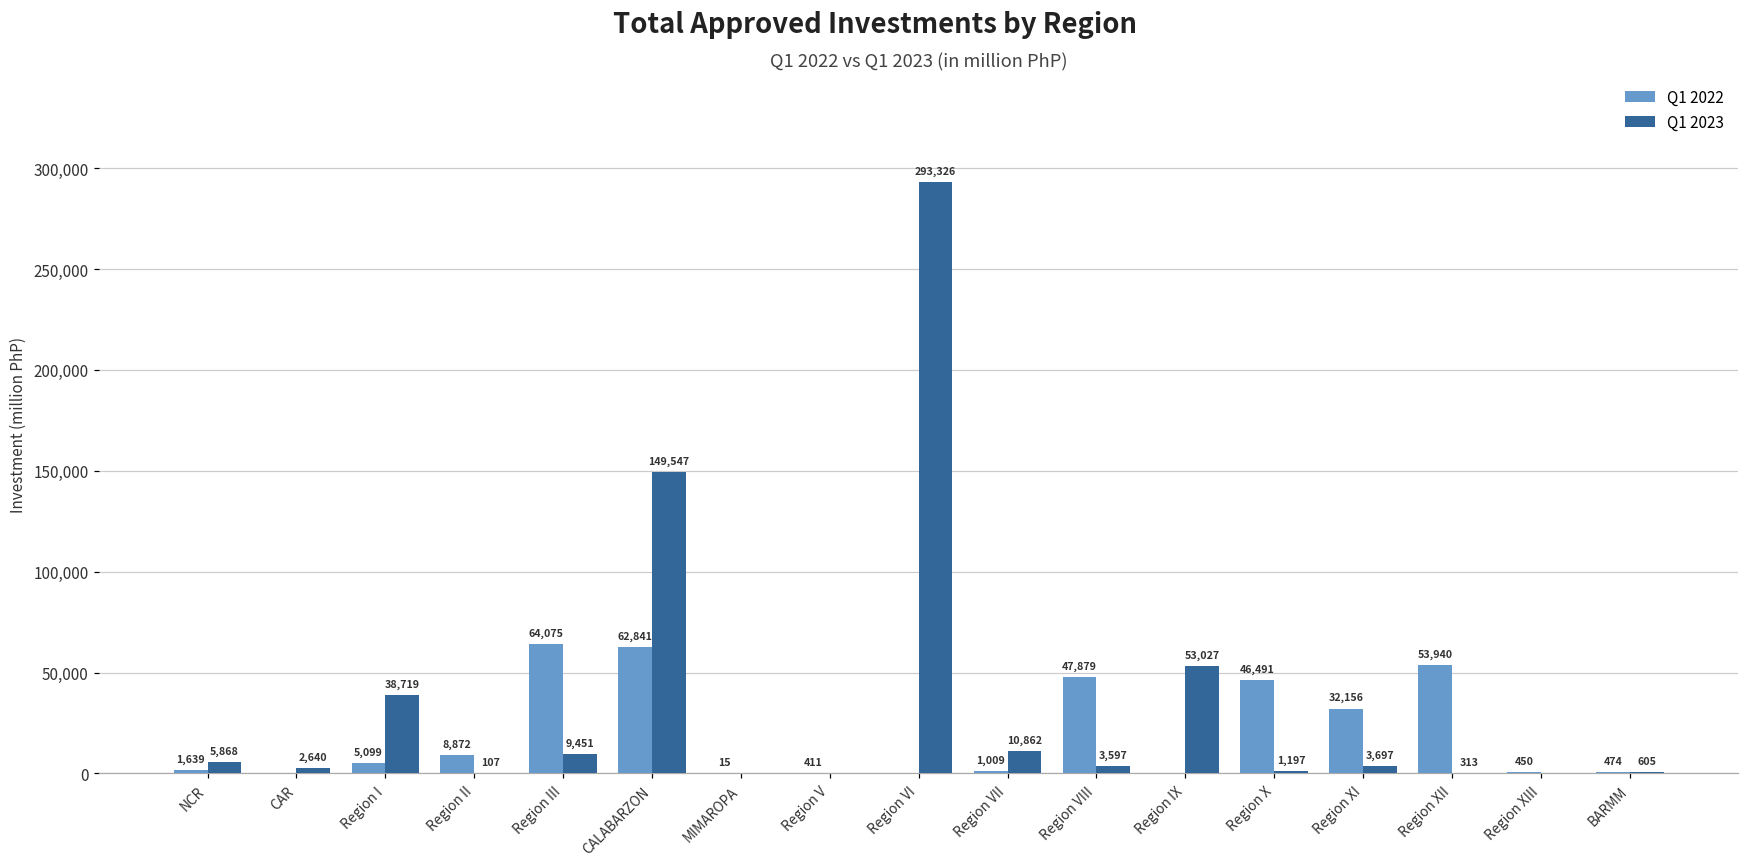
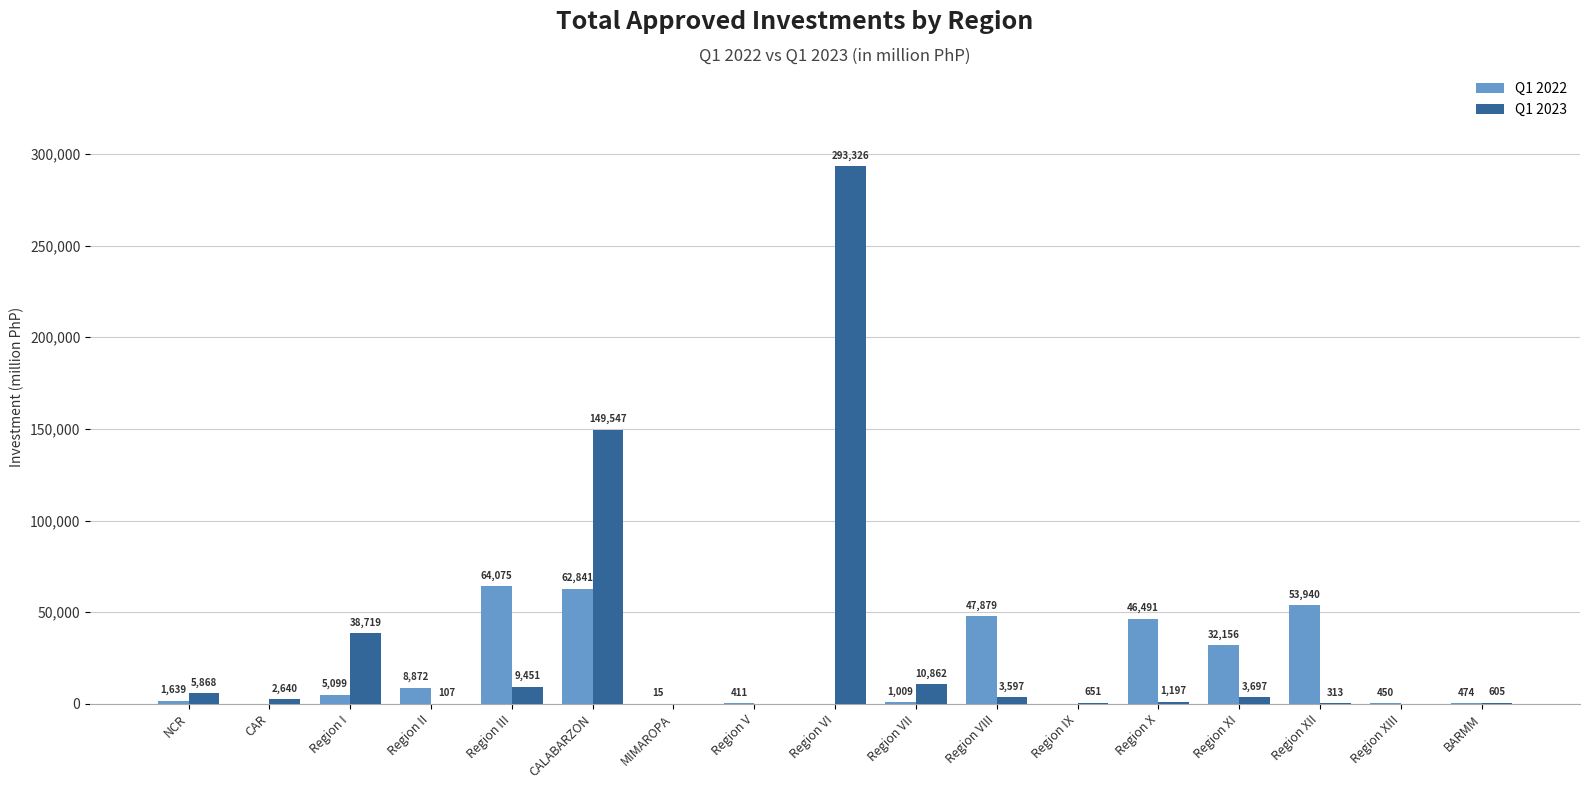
Q1 2023, Region IX: 53,027 -> 651
